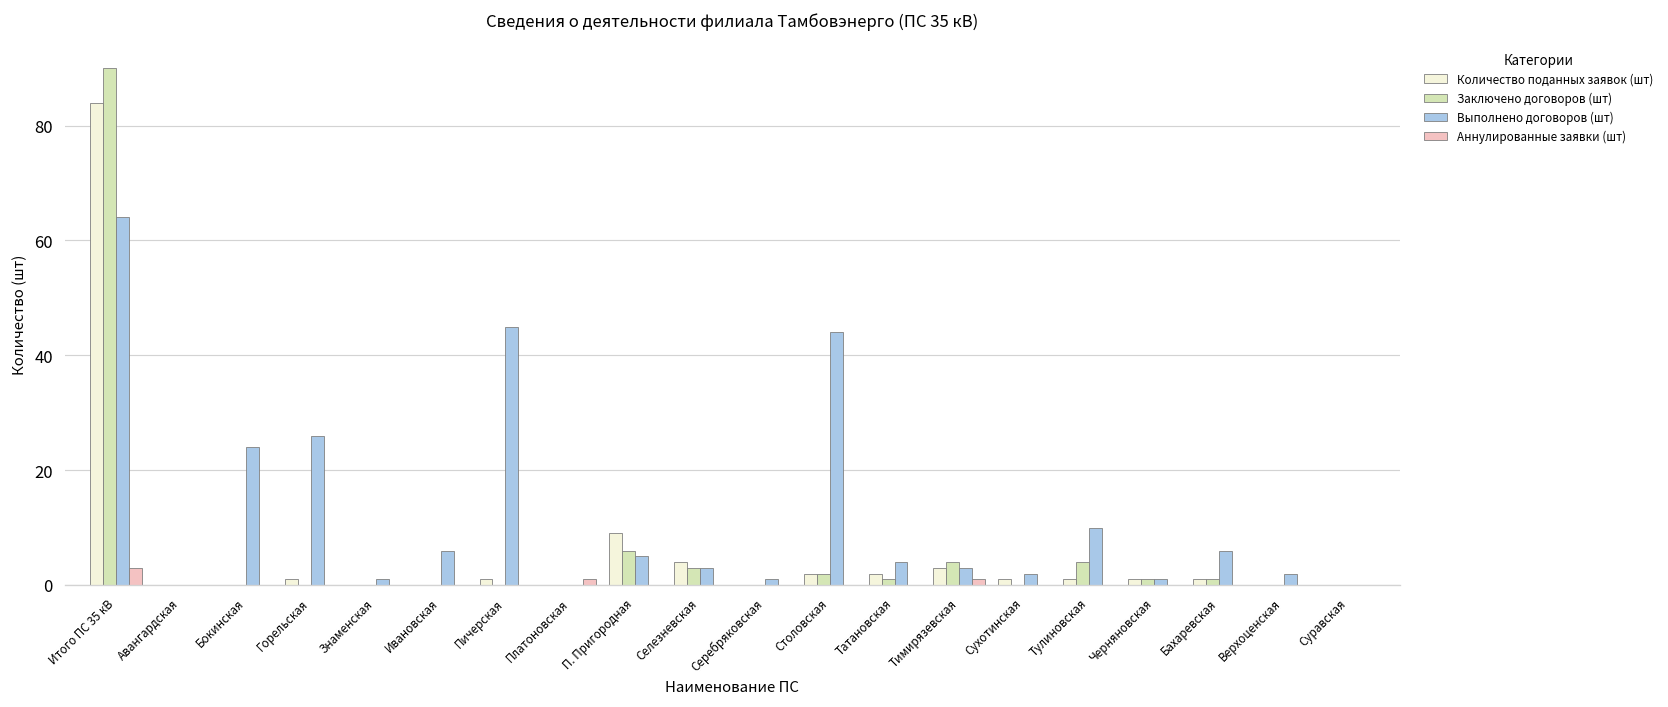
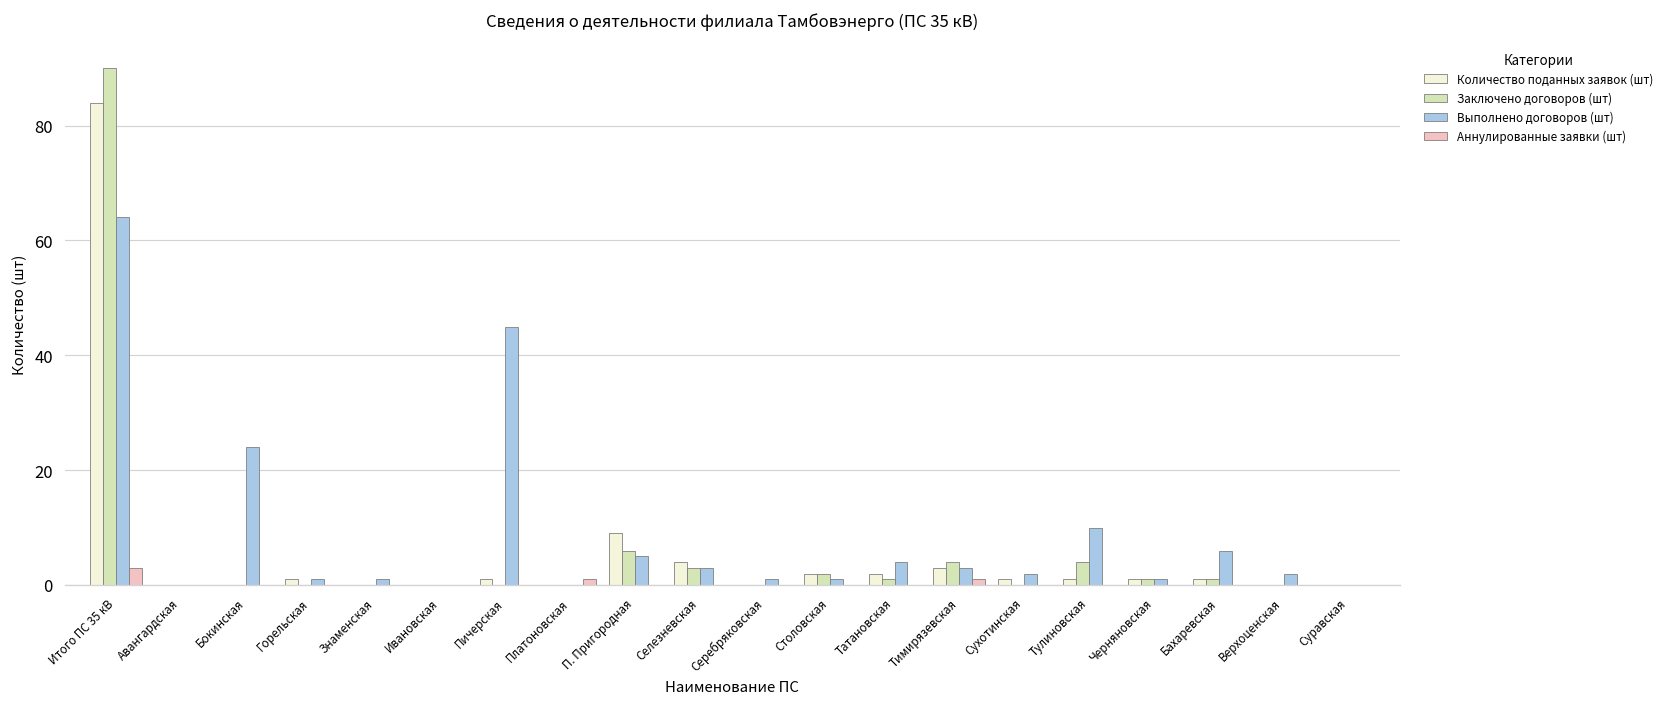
Выполнено договоров (шт), Горельская: 26 -> 1
Выполнено договоров (шт), Ивановская: 6 -> 0
Выполнено договоров (шт), Столовская: 44 -> 1
